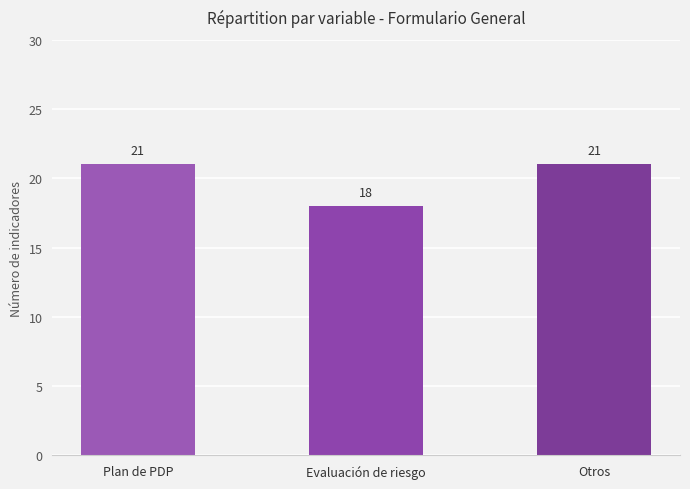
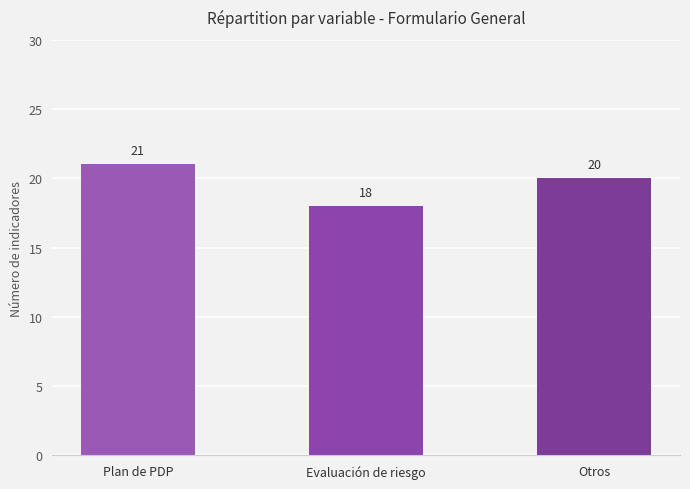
Otros: 21 -> 20
